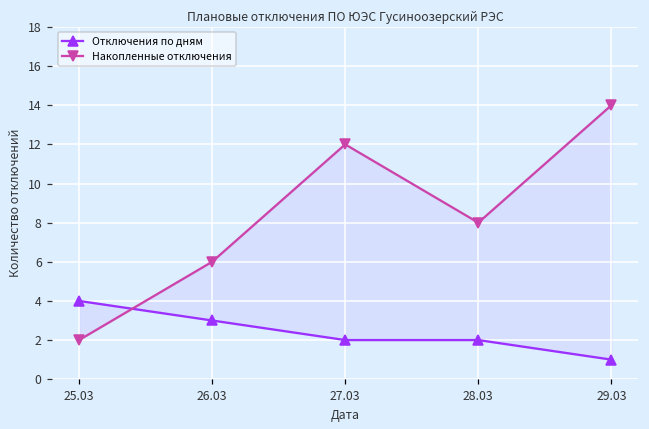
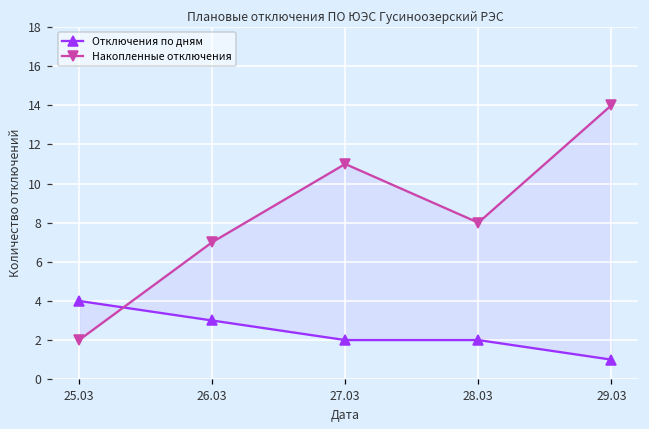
Накопленные отключения, 26.03: 6 -> 7
Накопленные отключения, 27.03: 12 -> 11
